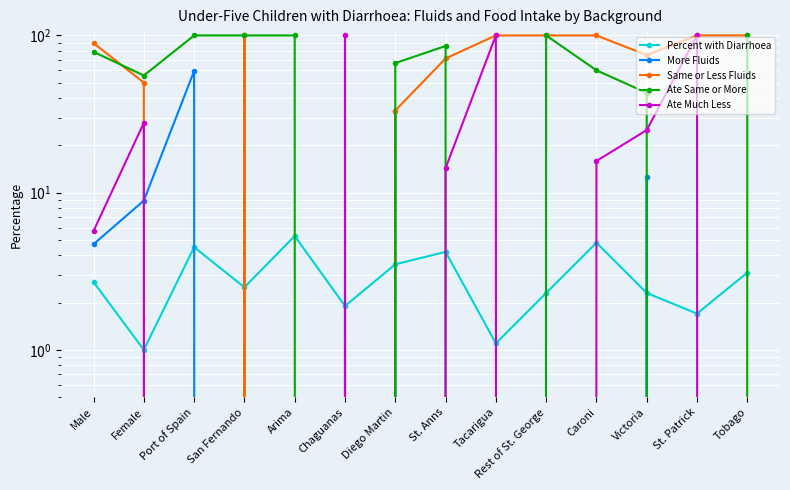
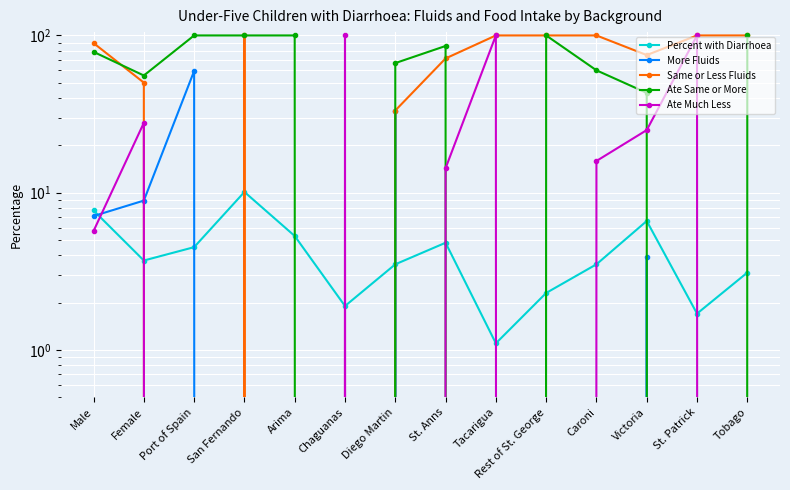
Percent with Diarrhoea, Male: 2.7 -> 8
More Fluids, Male: 4.7 -> 7
Percent with Diarrhoea, Female: 1.0 -> 3.7
Percent with Diarrhoea, San Fernando: 2.5 -> 10
Percent with Diarrhoea, St. Anns: 4.2 -> 4.8
Percent with Diarrhoea, Caroni: 4.8 -> 3.5
Percent with Diarrhoea, Victoria: 2.3 -> 6.6
More Fluids, Victoria: 13 -> 3.9
